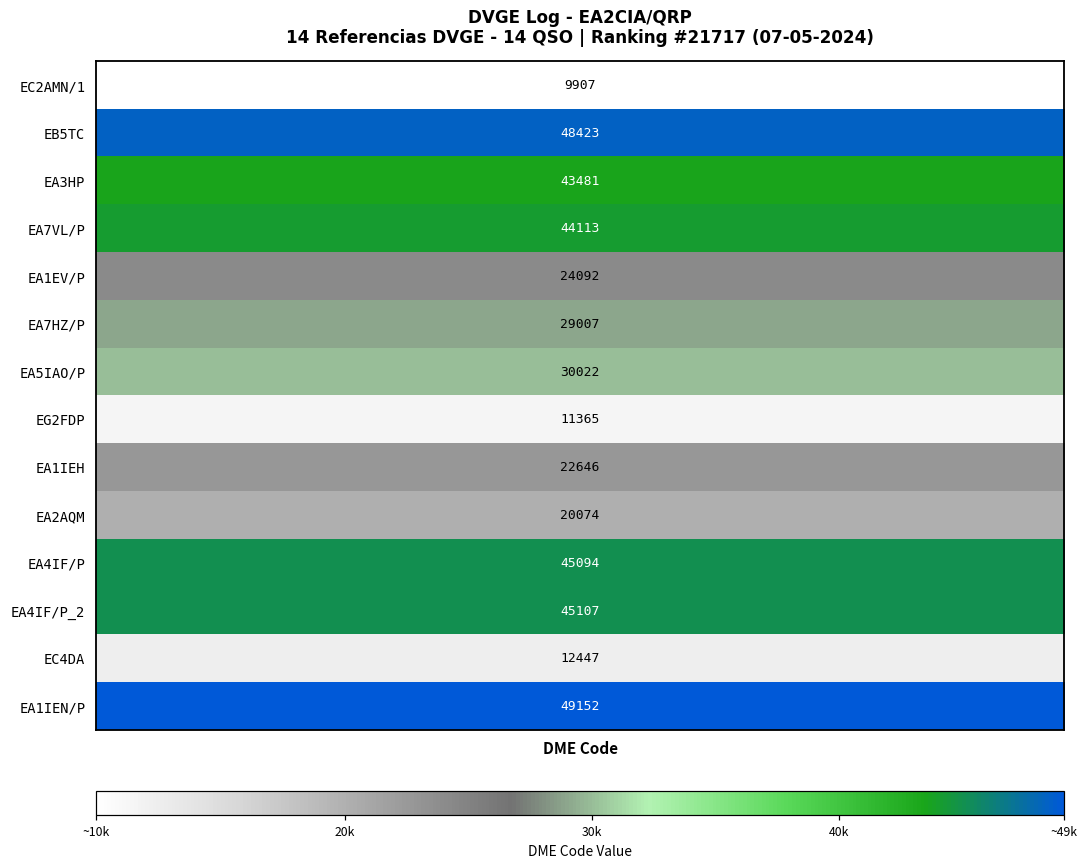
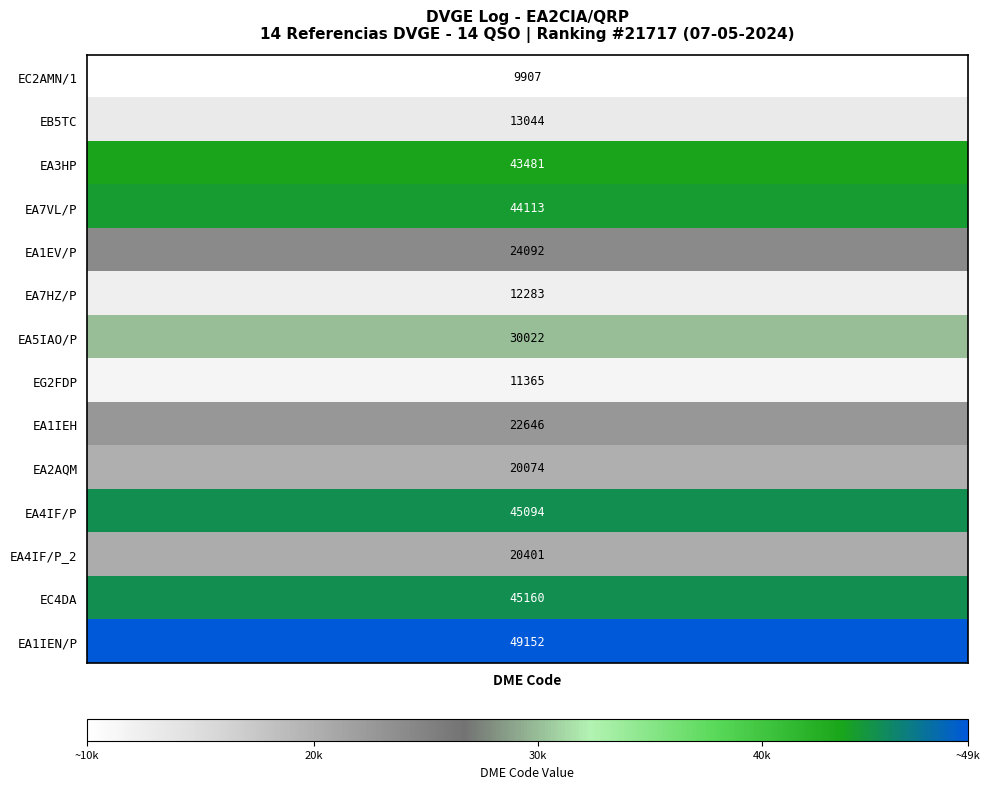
EB5TC, DME Code: 48423 -> 13044
EA7HZ/P, DME Code: 29007 -> 12283
EA4IF/P_2, DME Code: 45107 -> 20401
EC4DA, DME Code: 12447 -> 45160
